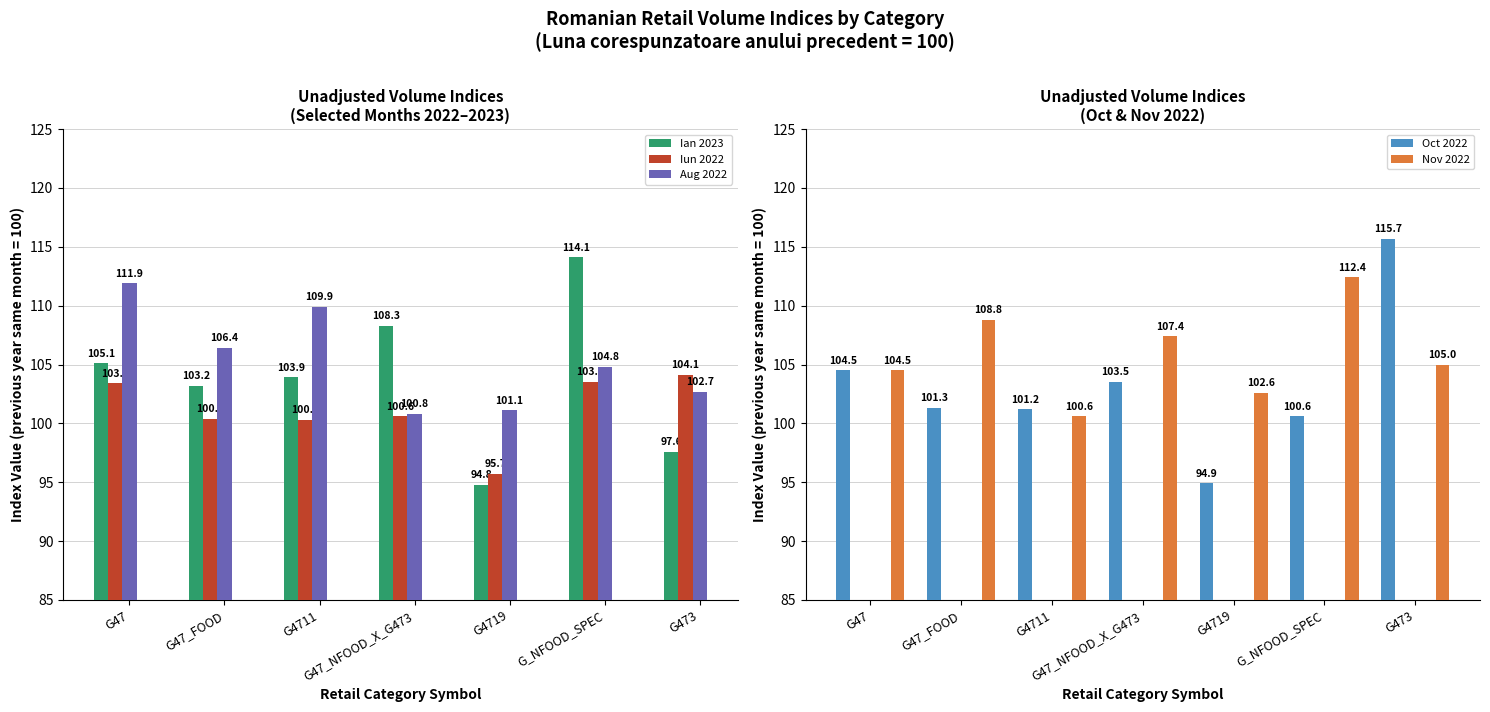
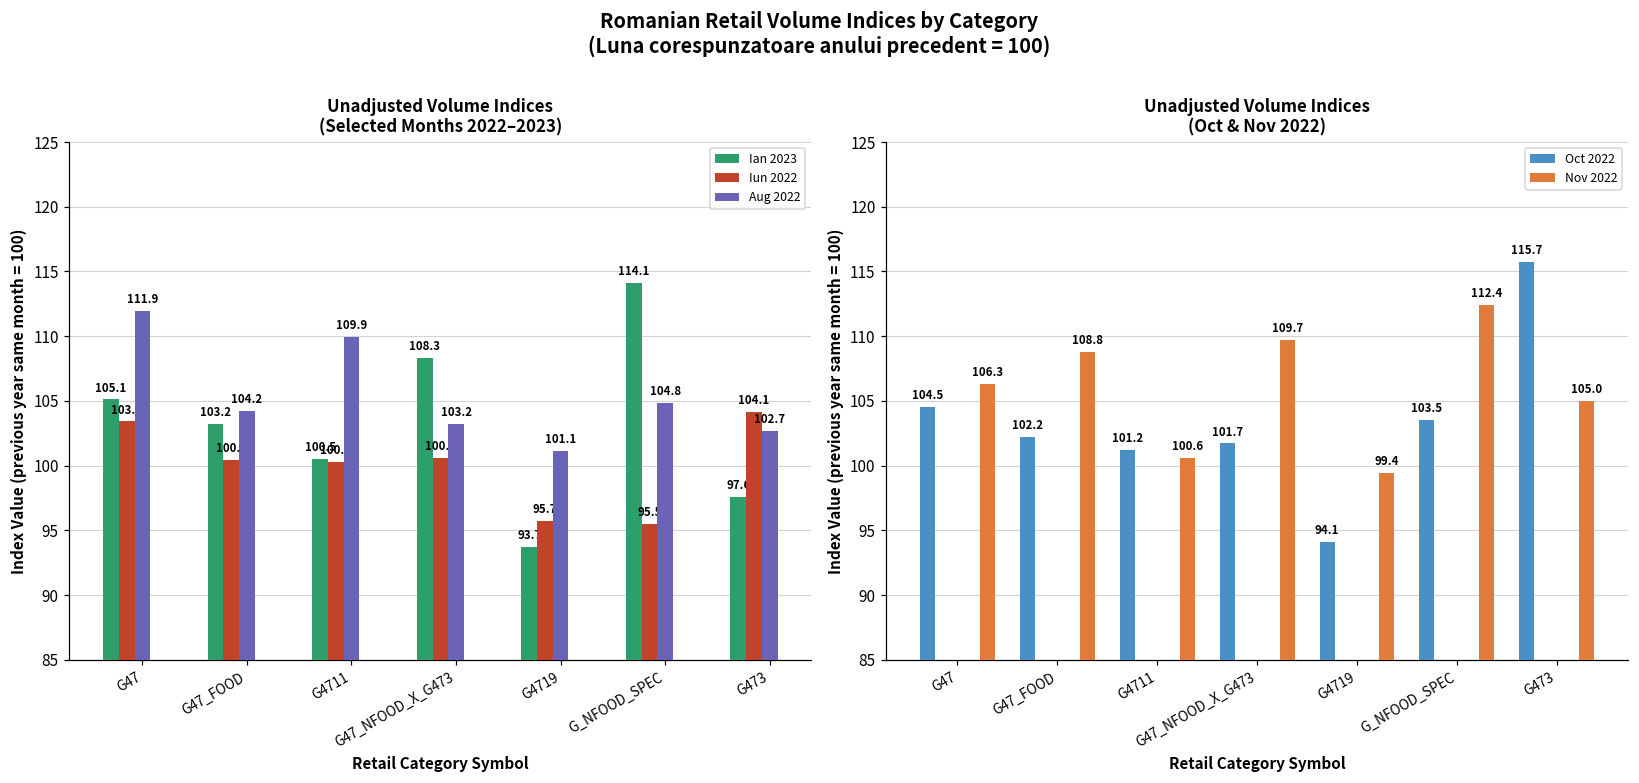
Unadjusted Volume Indices (Selected Months 2022–2023), Aug 2022, G47_FOOD: 106.4 -> 104.2
Unadjusted Volume Indices (Selected Months 2022–2023), Ian 2023, G4711: 103.9 -> 100.5
Unadjusted Volume Indices (Selected Months 2022–2023), Aug 2022, G47_NFOOD_X_G473: 100.8 -> 103.2
Unadjusted Volume Indices (Selected Months 2022–2023), Ian 2023, G4719: 94.8 -> 93.7
Unadjusted Volume Indices (Selected Months 2022–2023), Iun 2022, G_NFOOD_SPEC: 103.5 -> 95.5
Unadjusted Volume Indices (Oct & Nov 2022), Nov 2022, G47: 104.5 -> 106.3
Unadjusted Volume Indices (Oct & Nov 2022), Oct 2022, G47_FOOD: 101.3 -> 102.2
Unadjusted Volume Indices (Oct & Nov 2022), Oct 2022, G47_NFOOD_X_G473: 103.5 -> 101.7
Unadjusted Volume Indices (Oct & Nov 2022), Nov 2022, G47_NFOOD_X_G473: 107.4 -> 109.7
Unadjusted Volume Indices (Oct & Nov 2022), Oct 2022, G4719: 94.9 -> 94.1
Unadjusted Volume Indices (Oct & Nov 2022), Nov 2022, G4719: 102.6 -> 99.4
Unadjusted Volume Indices (Oct & Nov 2022), Oct 2022, G_NFOOD_SPEC: 100.6 -> 103.5
